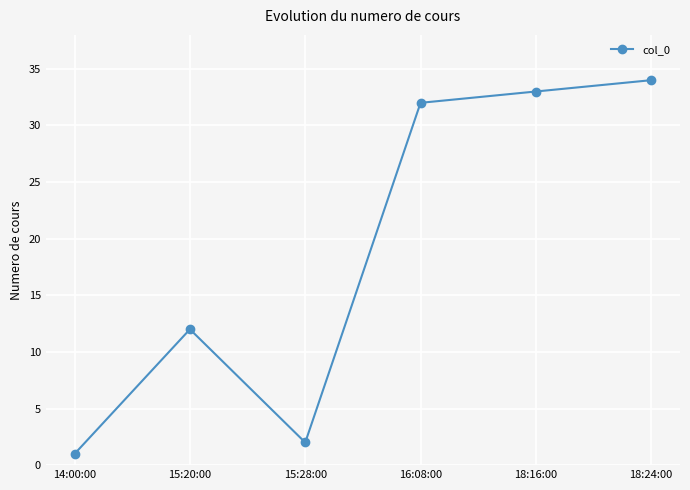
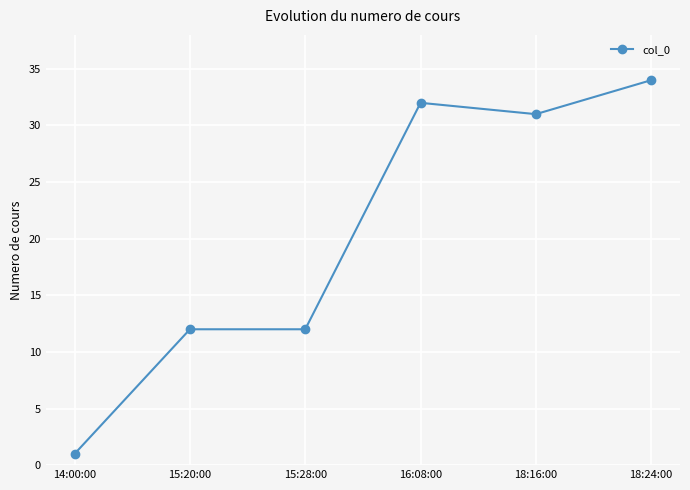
15:28:00: 2 -> 12
18:16:00: 33 -> 31
